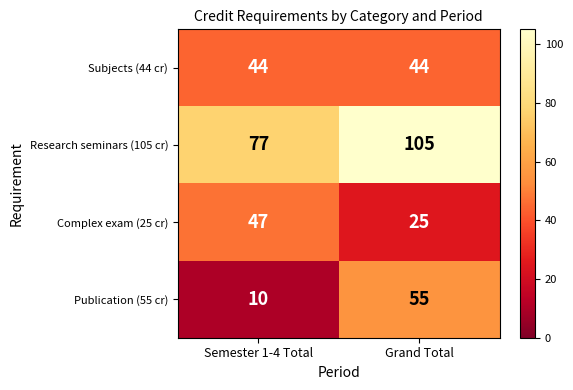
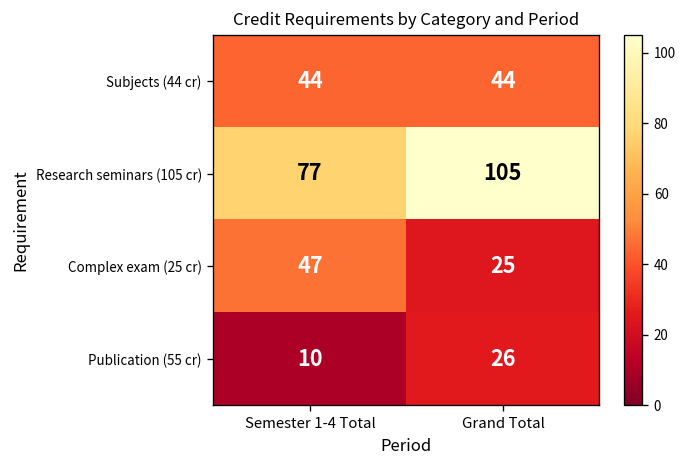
Publication (55 cr), Grand Total: 55 -> 26
